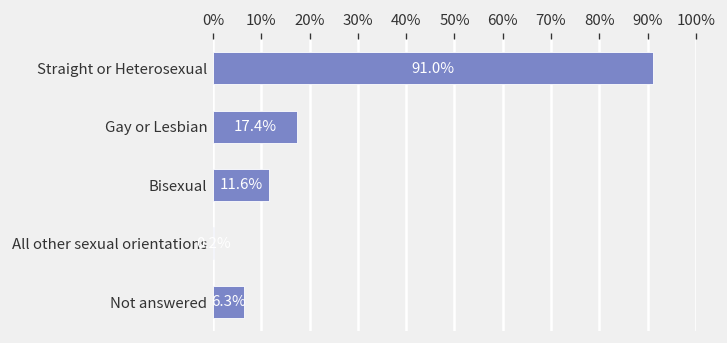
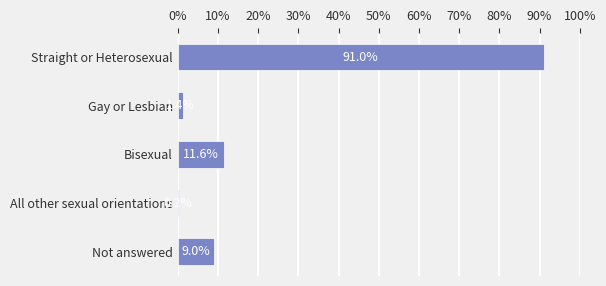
Gay or Lesbian: 17% -> 1%
Not answered: 6.3% -> 9.0%
